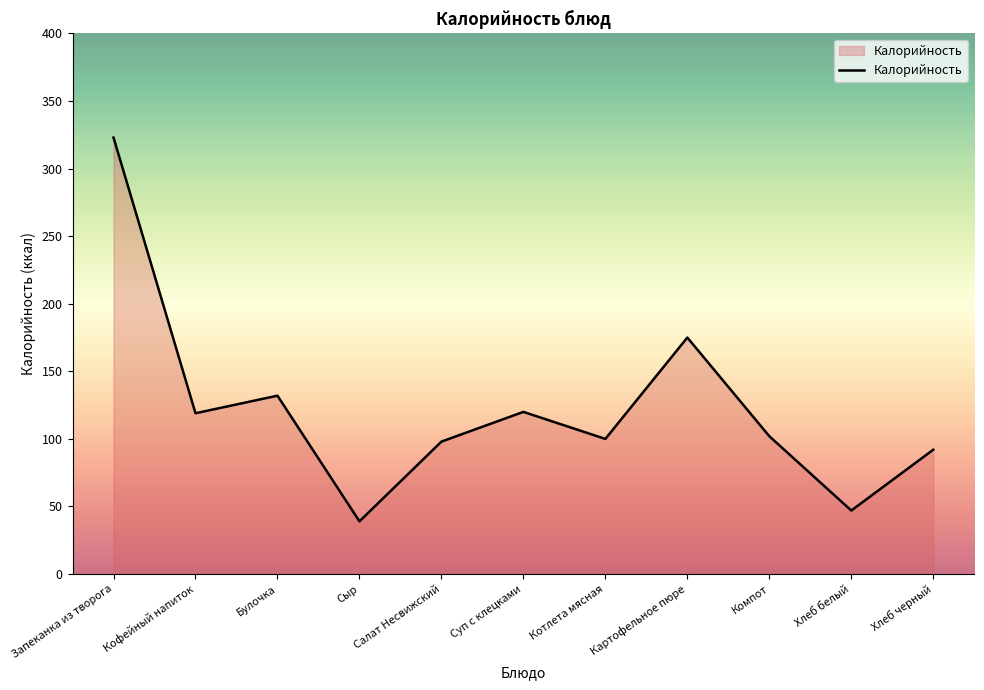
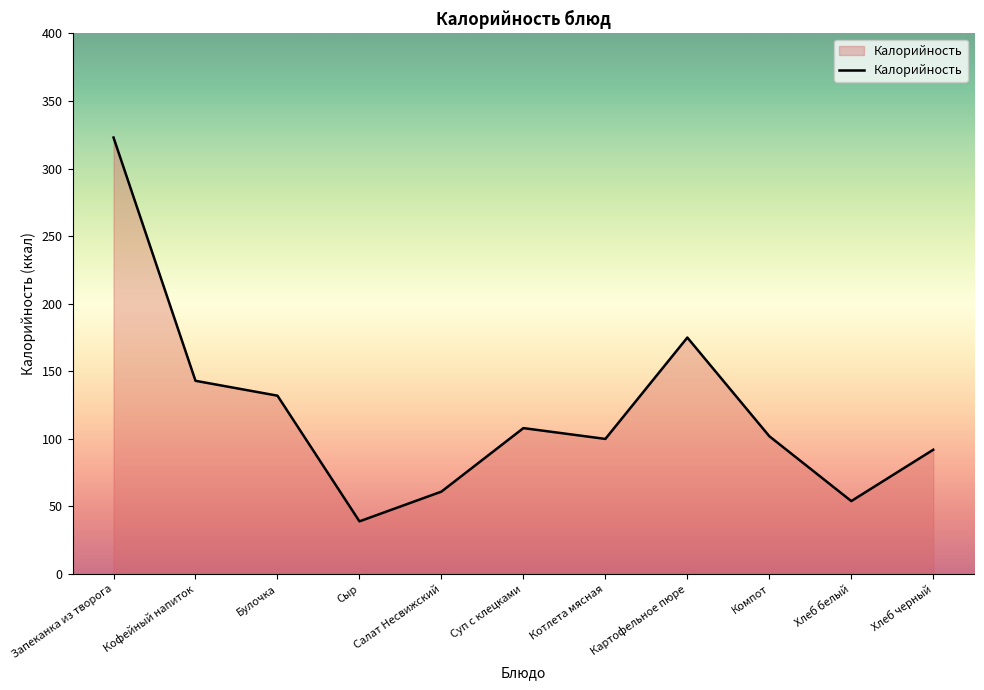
Кофейный напиток: 119 -> 143
Салат Несвижский: 98 -> 61
Суп с клецками: 120 -> 108
Хлеб белый: 47 -> 54
